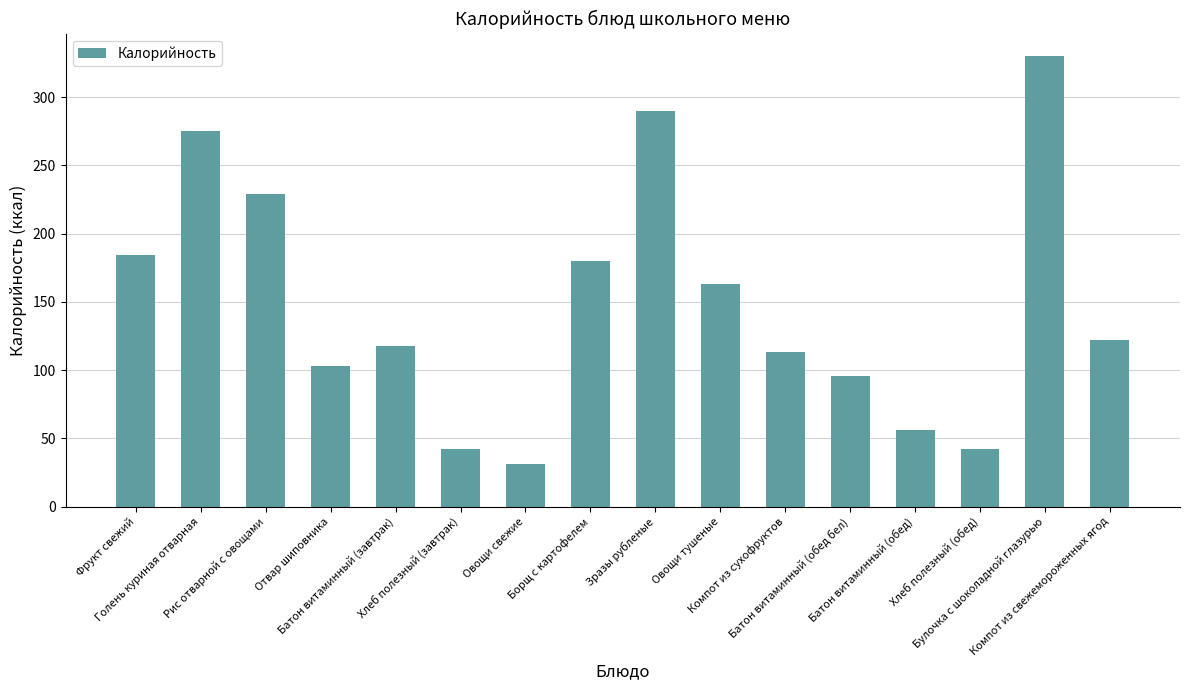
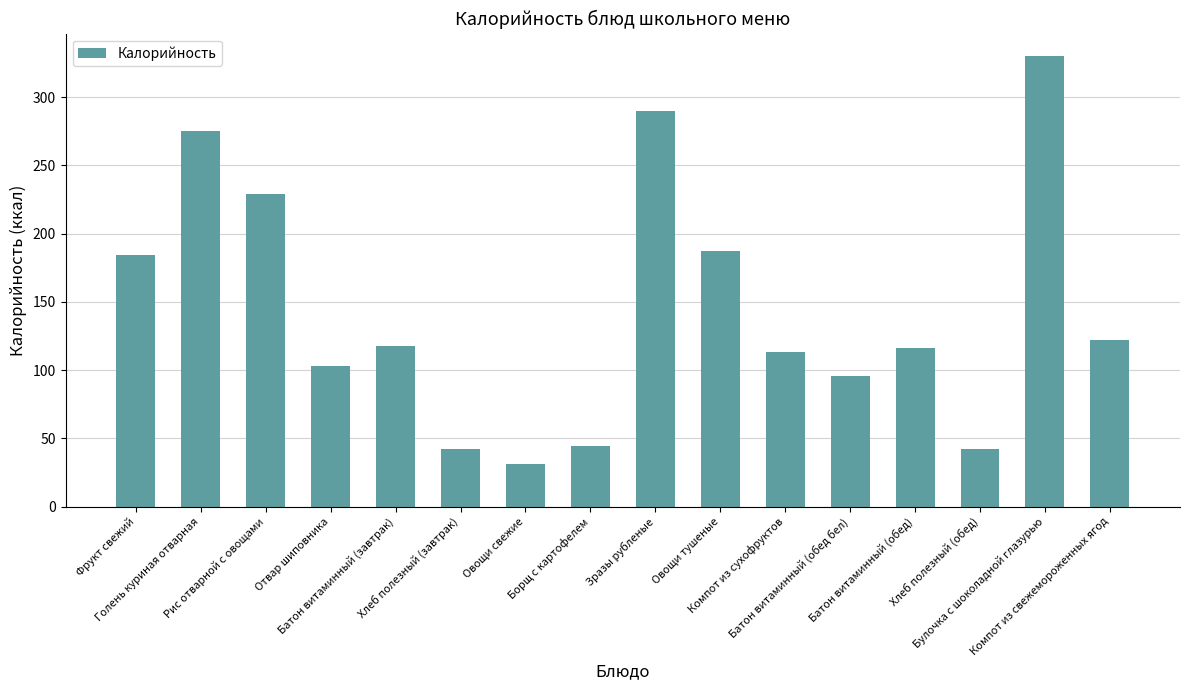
Борщ с картофелем: 180 -> 44
Овощи тушеные: 163 -> 187
Батон витаминный (обед): 56 -> 116
